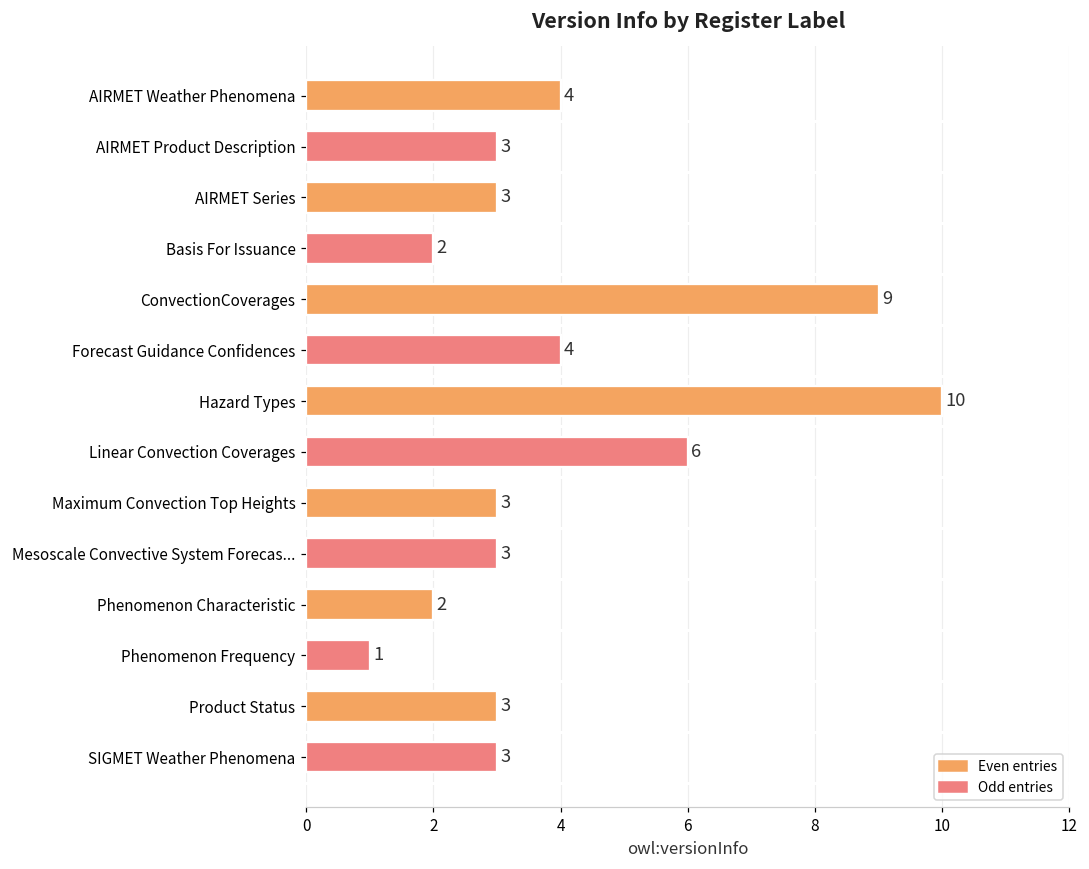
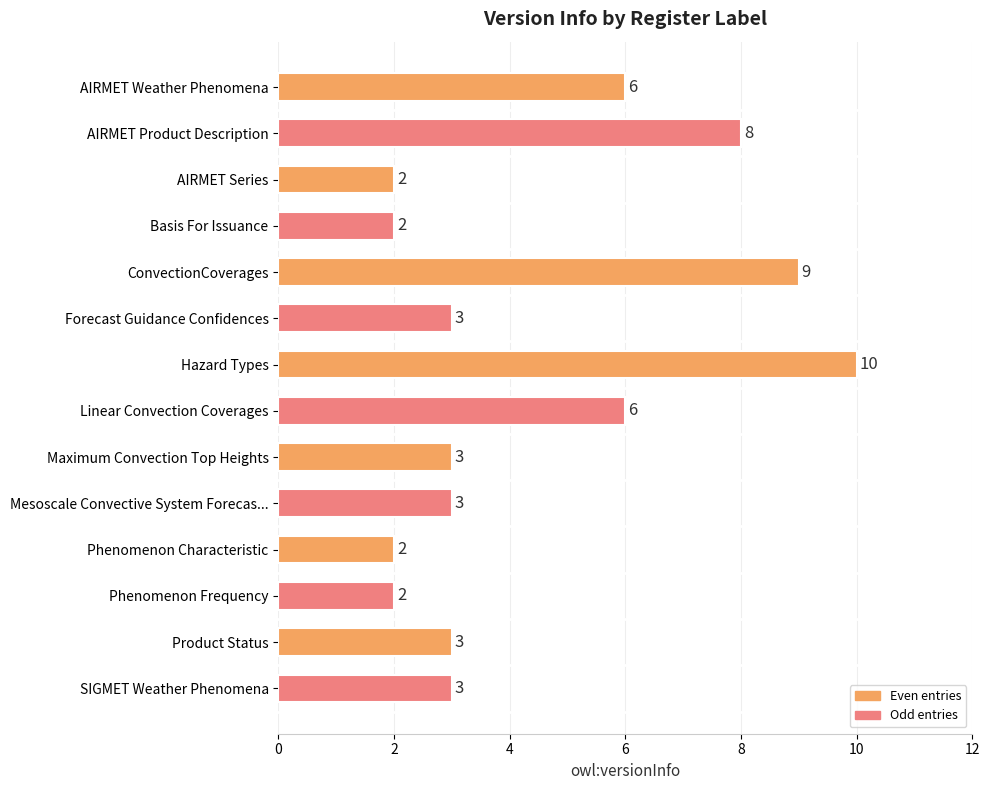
AIRMET Weather Phenomena: 4 -> 6
AIRMET Product Description: 3 -> 8
AIRMET Series: 3 -> 2
Forecast Guidance Confidences: 4 -> 3
Phenomenon Frequency: 1 -> 2
